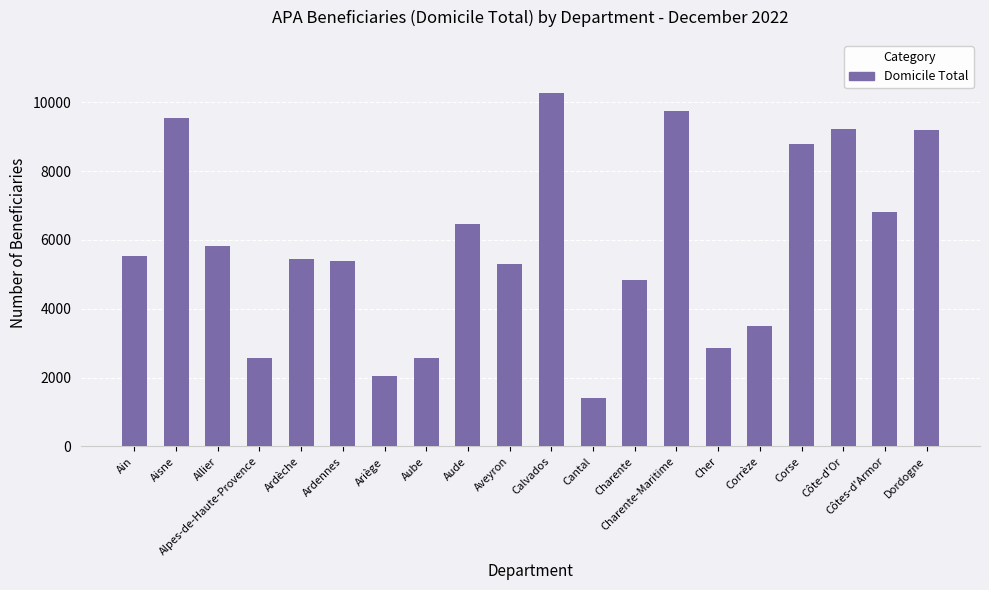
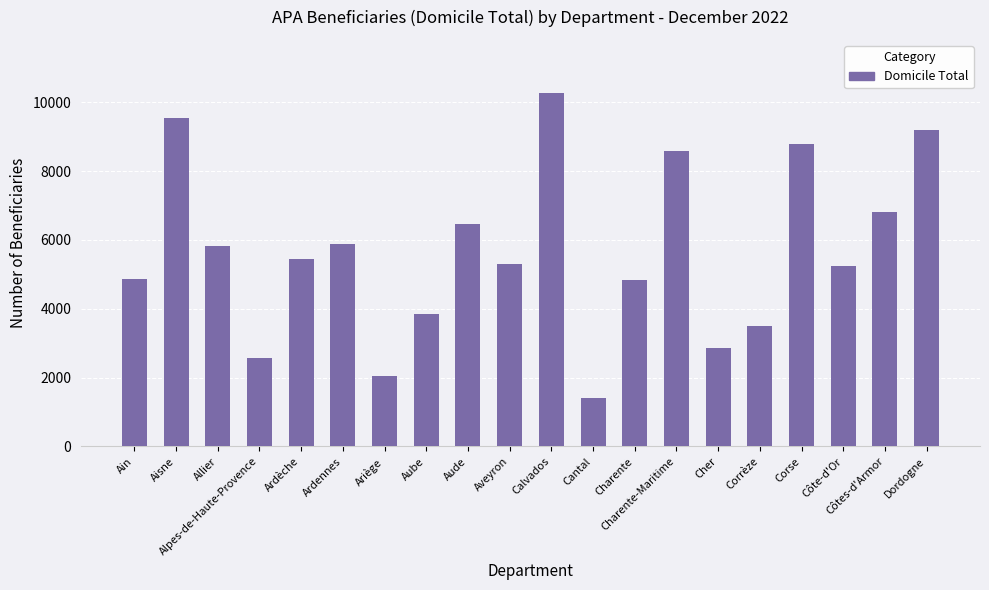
Ain: 5500 -> 4900
Ardennes: 5400 -> 5900
Aube: 2600 -> 3900
Charente-Maritime: 9800 -> 8600
Côte-d'Or: 9200 -> 5200
